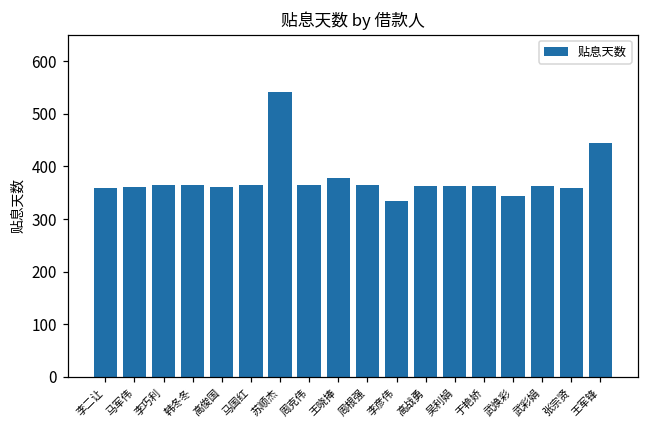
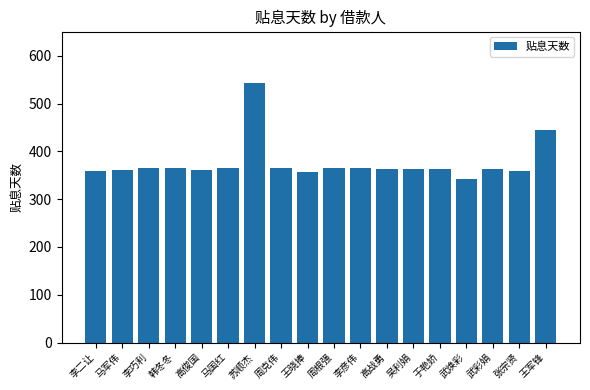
王晓捧: 380 -> 360
李彦伟: 330 -> 370
